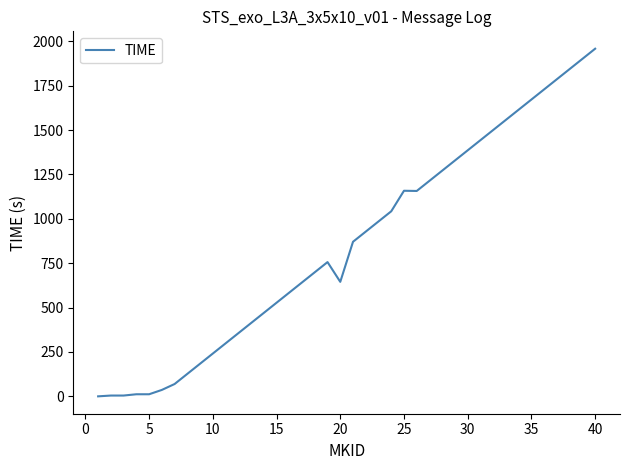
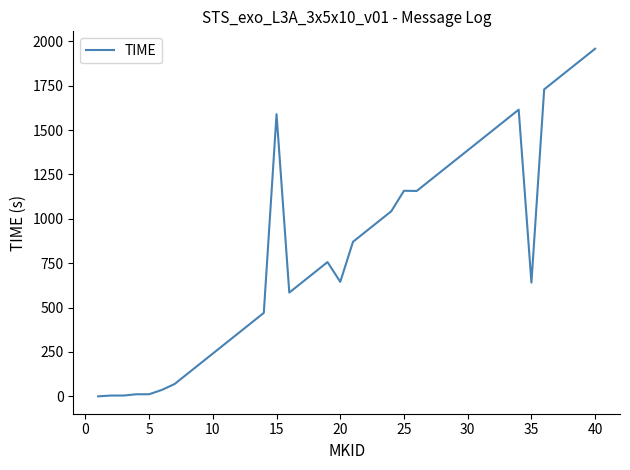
15: 530 -> 1590
35: 1670 -> 640
